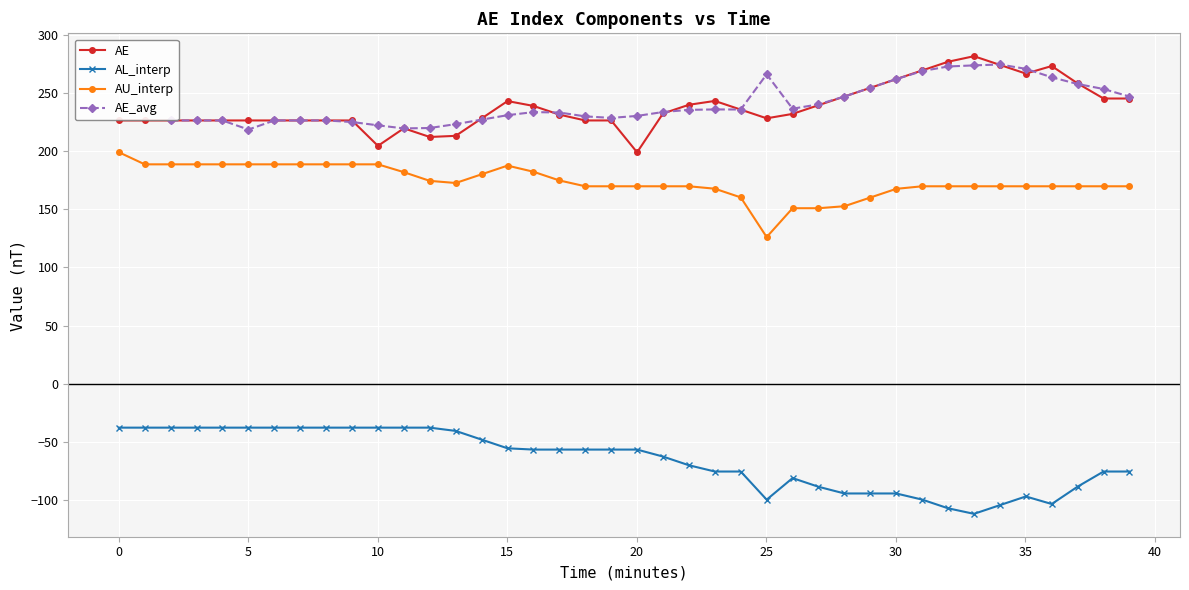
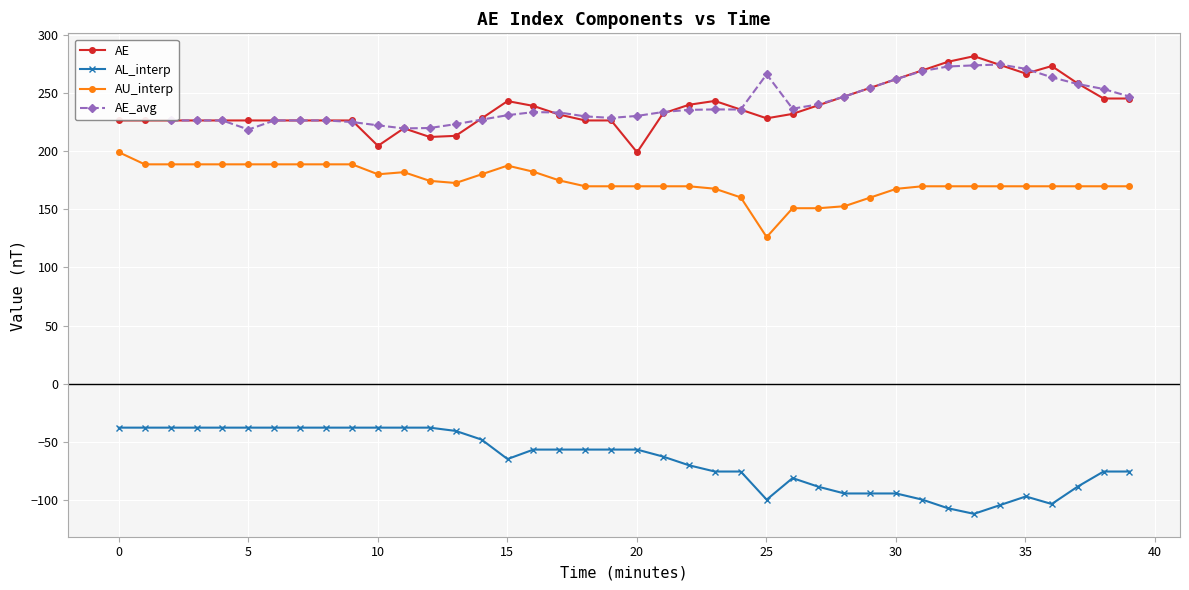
AU_interp, 10: 189 -> 180
AL_interp, 15: -56 -> -65
